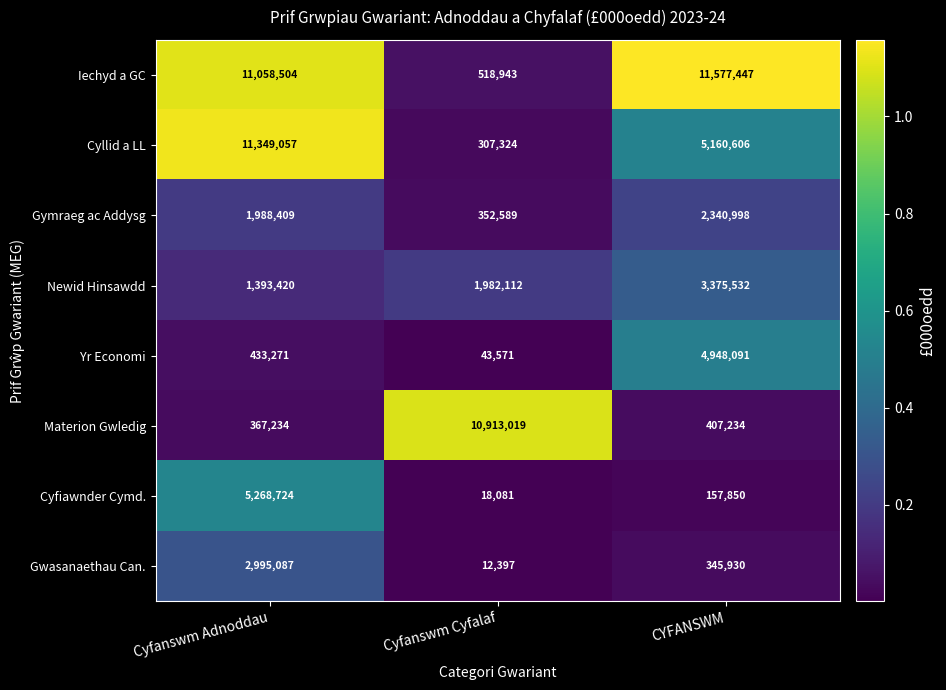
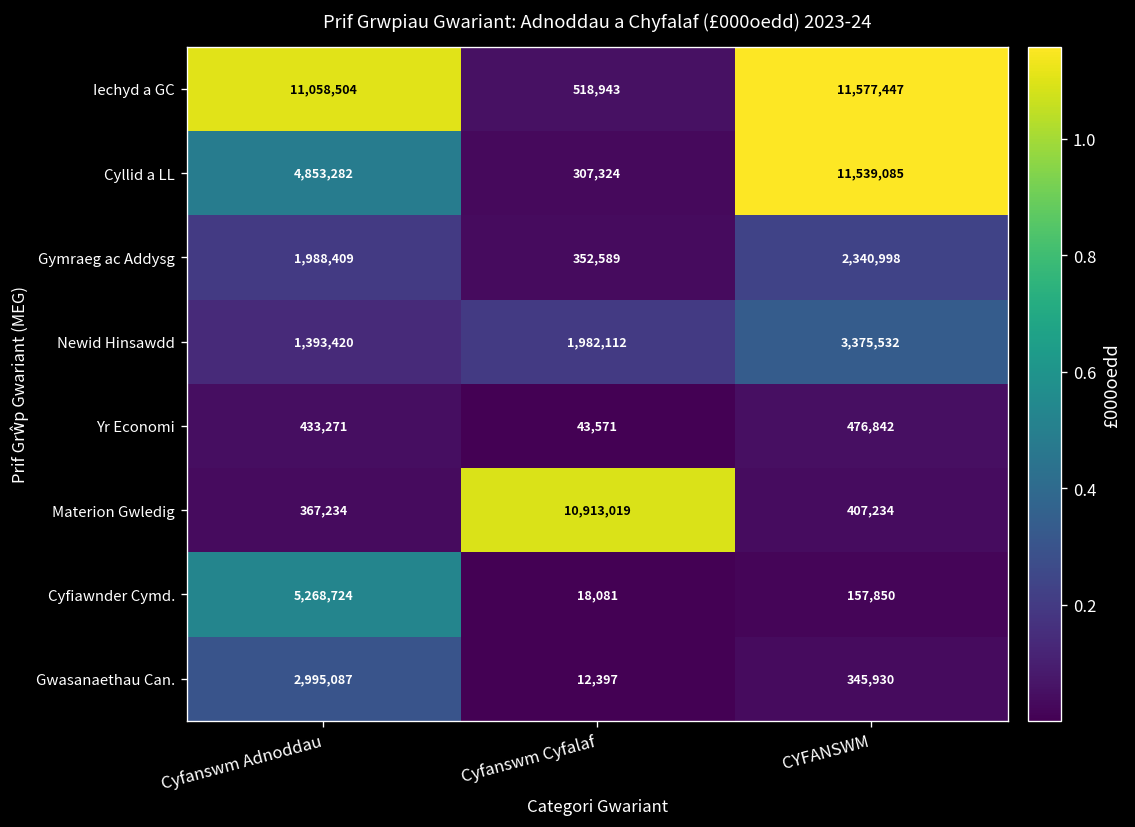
Cyllid a LL, Cyfanswm Adnoddau: 11,349,057 -> 4,853,282
Cyllid a LL, CYFANSWM: 5,160,606 -> 11,539,085
Yr Economi, CYFANSWM: 4,948,091 -> 476,842
